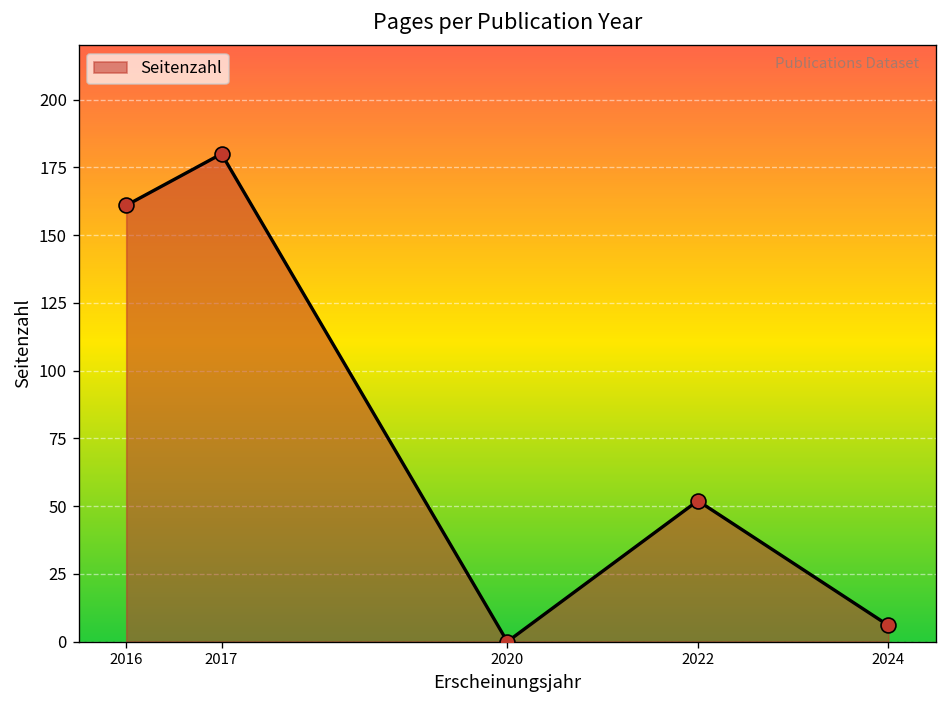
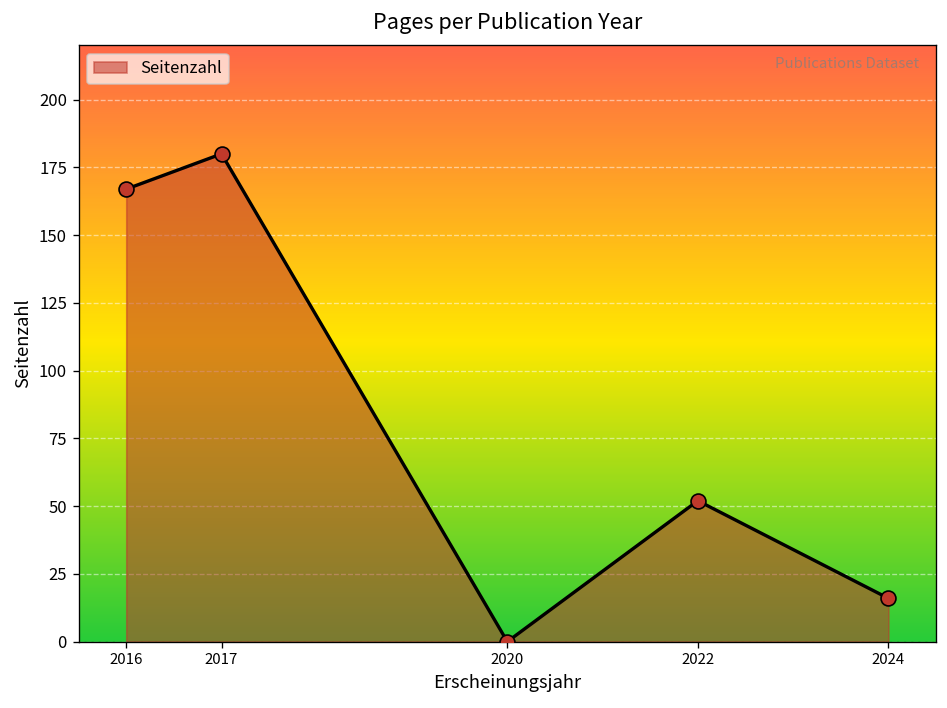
2016: 161 -> 167
2024: 6 -> 16
